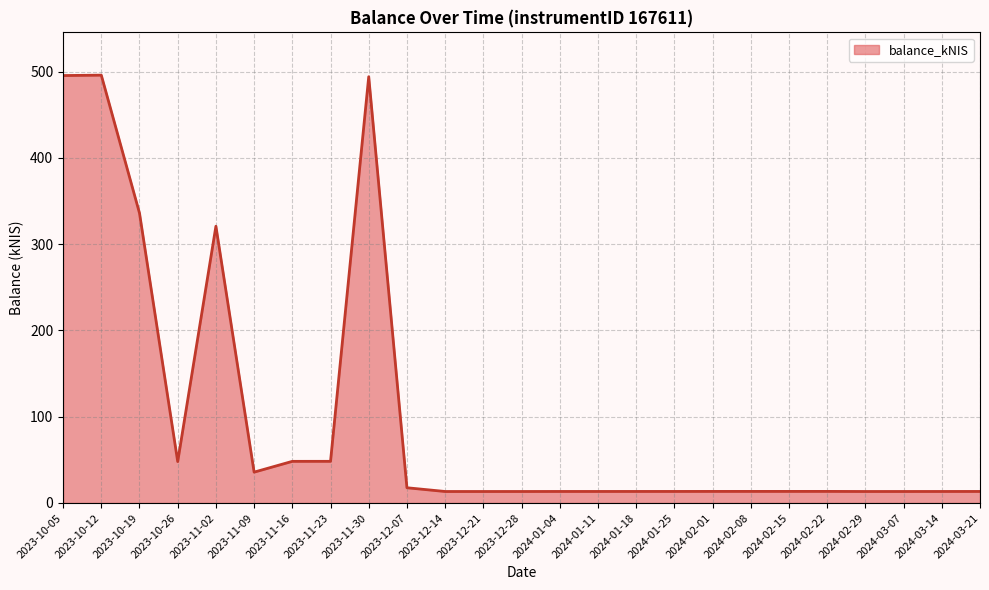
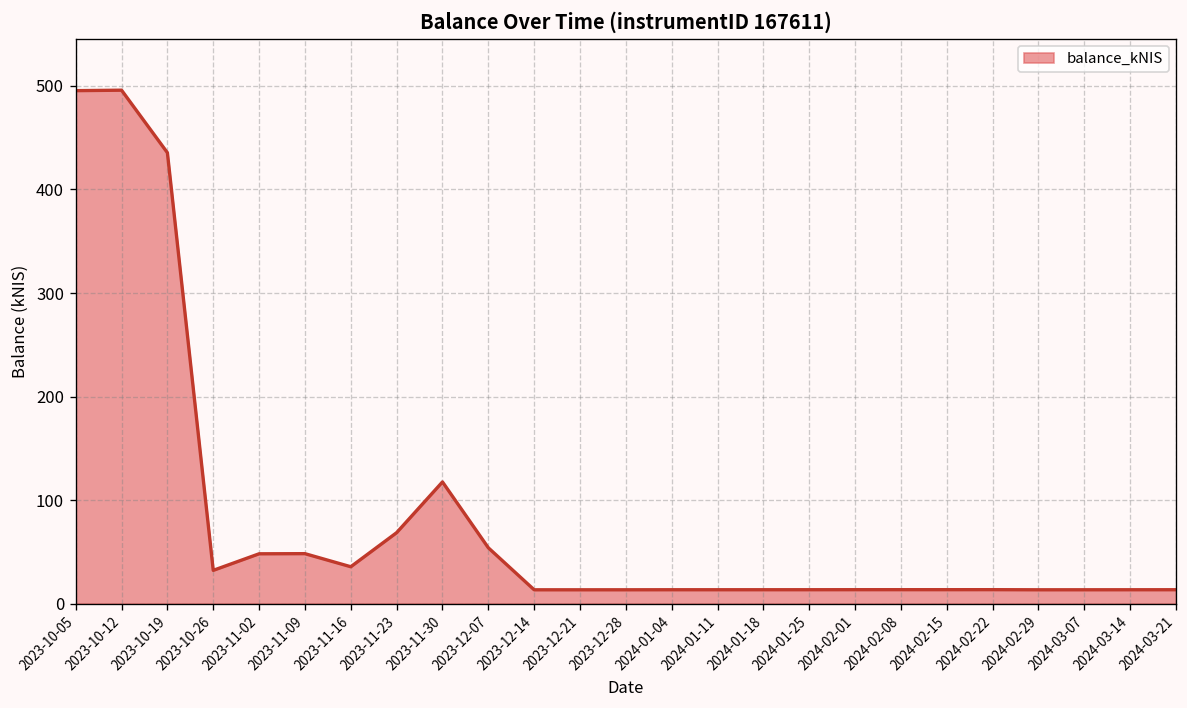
2023-10-19: 340 -> 440
2023-10-26: 50 -> 30
2023-11-02: 320 -> 50
2023-11-09: 40 -> 50
2023-11-16: 50 -> 40
2023-11-23: 50 -> 70
2023-11-30: 490 -> 120
2023-12-07: 20 -> 50
